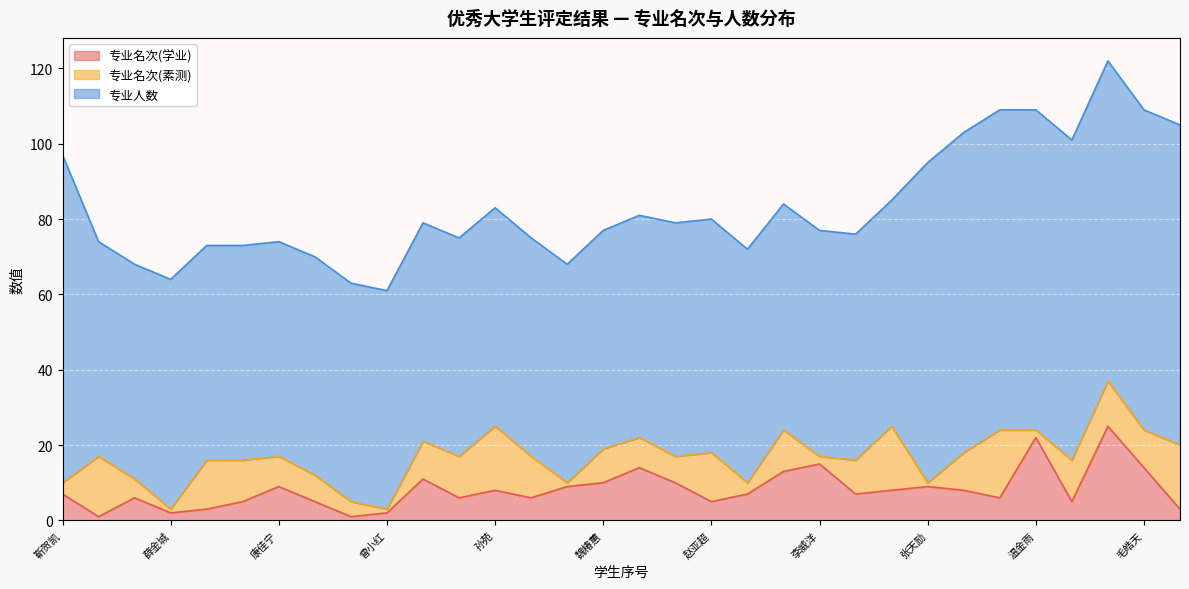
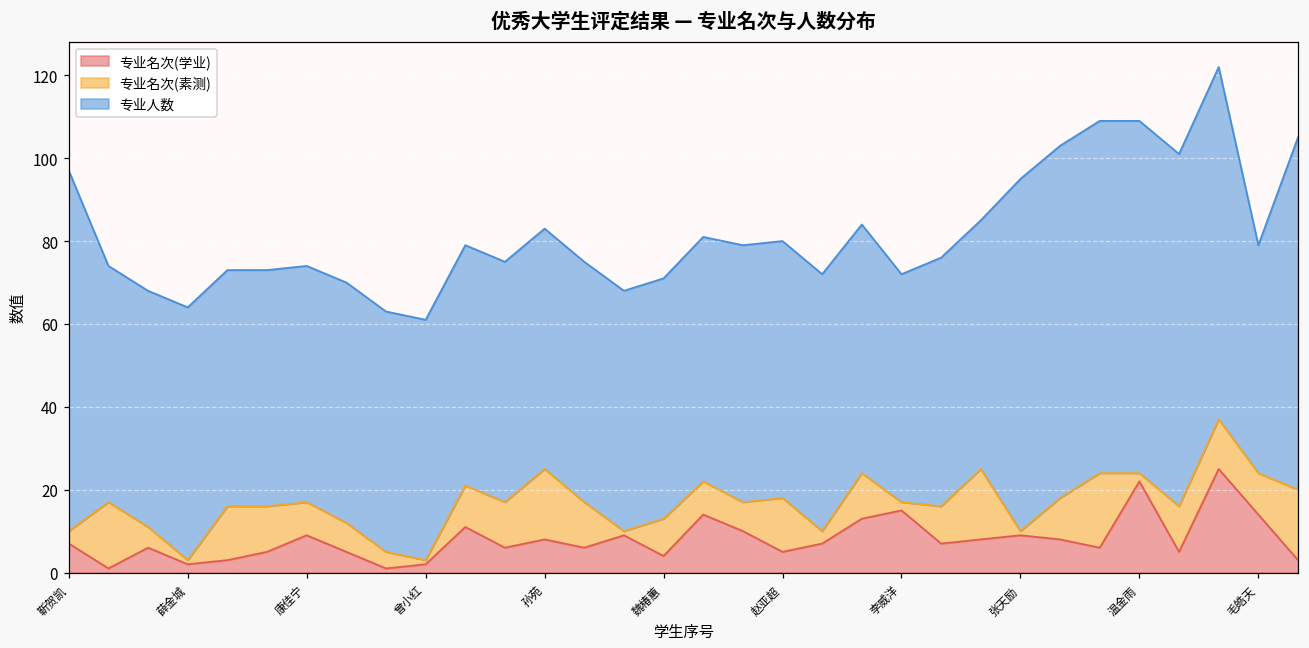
专业名次(学业), 魏椿蕙: 10 -> 4
专业人数, 李威洋: 60 -> 55
专业人数, 毛皓天: 85 -> 55
